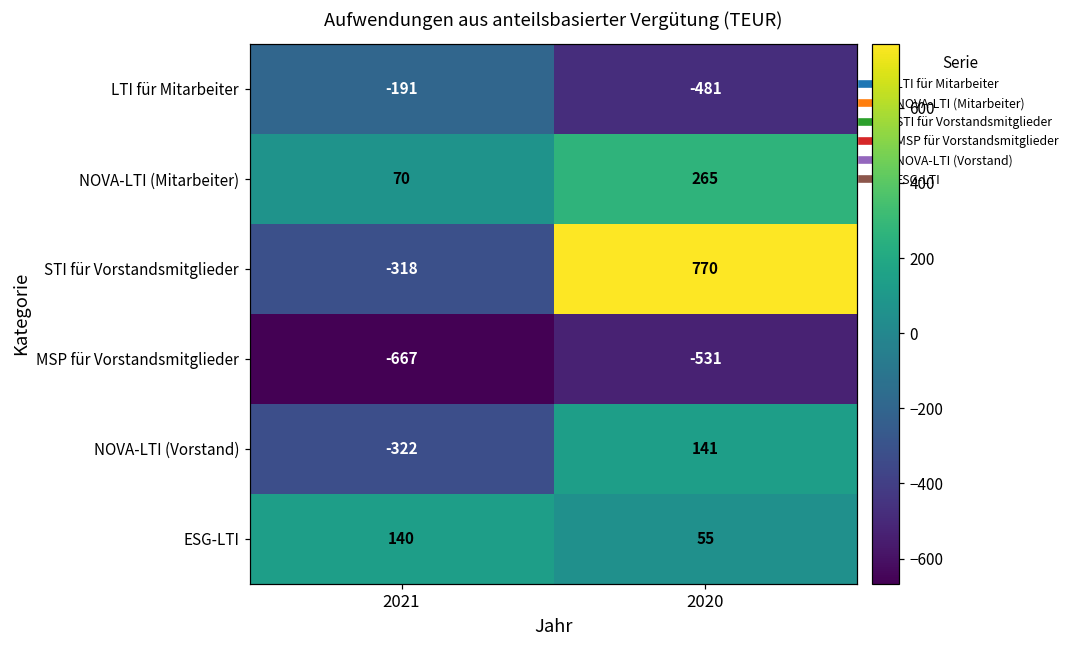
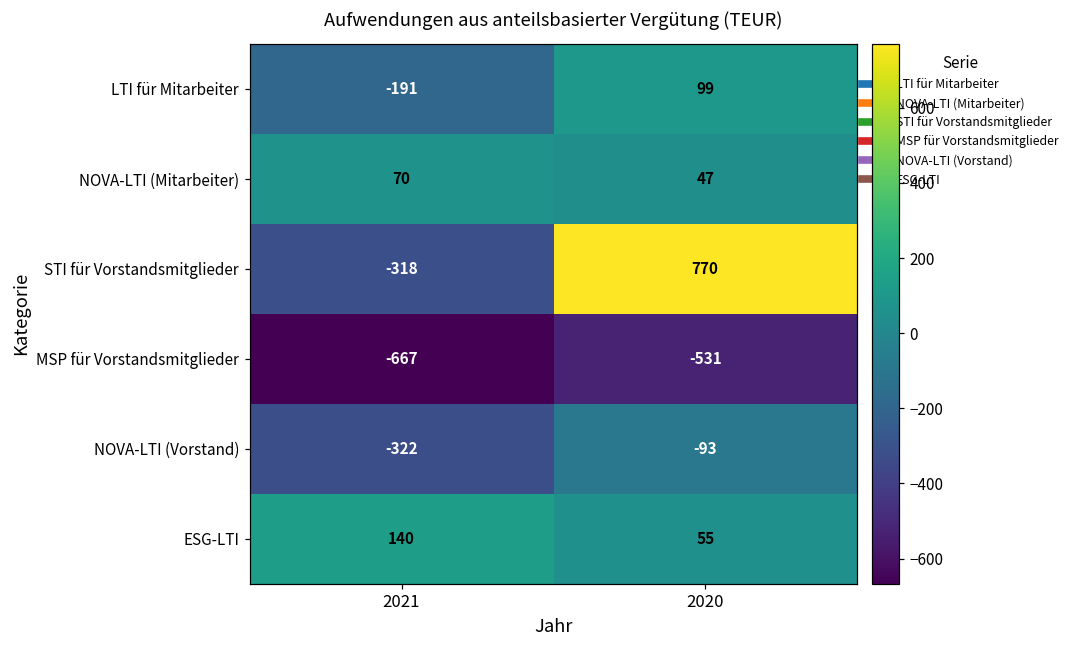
LTI für Mitarbeiter, 2020: -481 -> 99
NOVA-LTI (Mitarbeiter), 2020: 265 -> 47
NOVA-LTI (Vorstand), 2020: 141 -> -93
